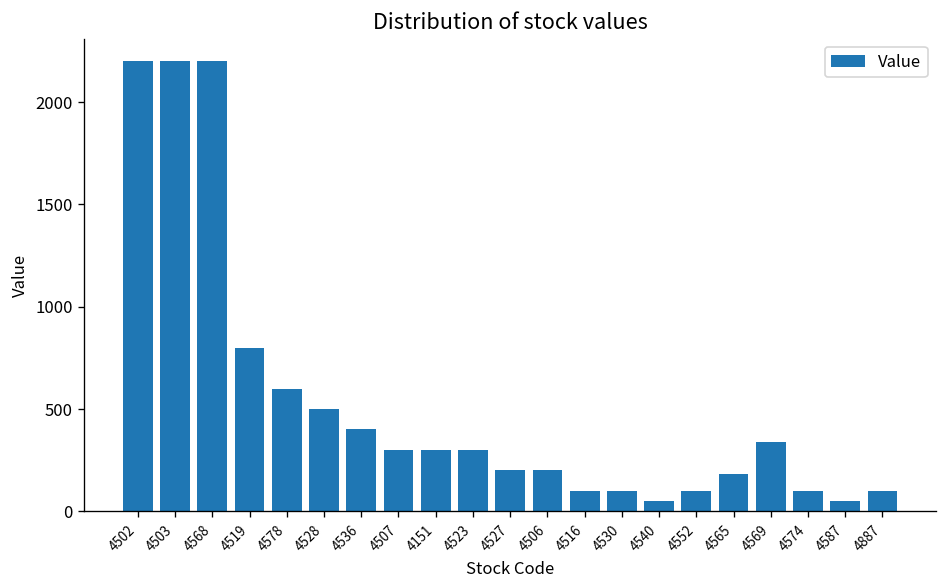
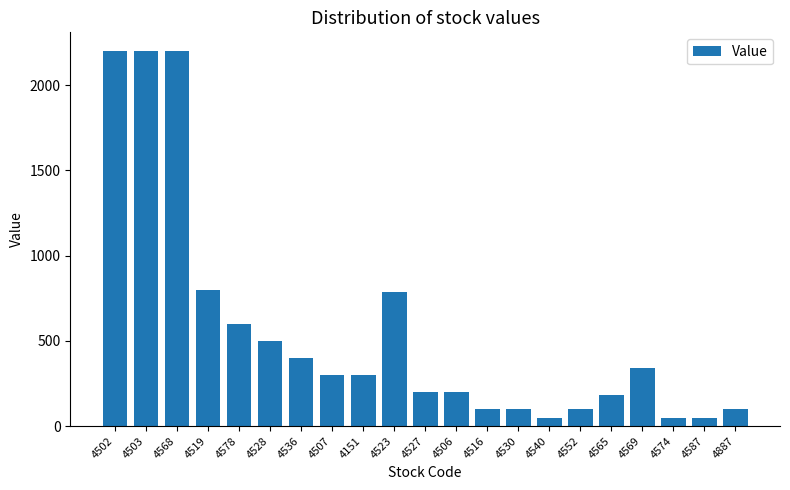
4523: 300 -> 790
4574: 100 -> 50
